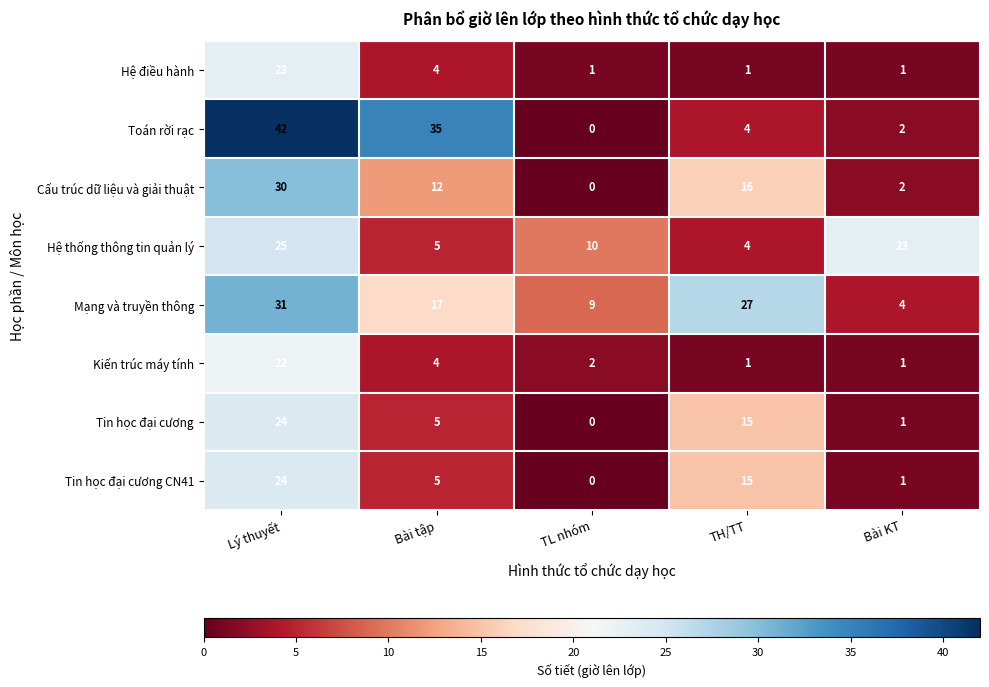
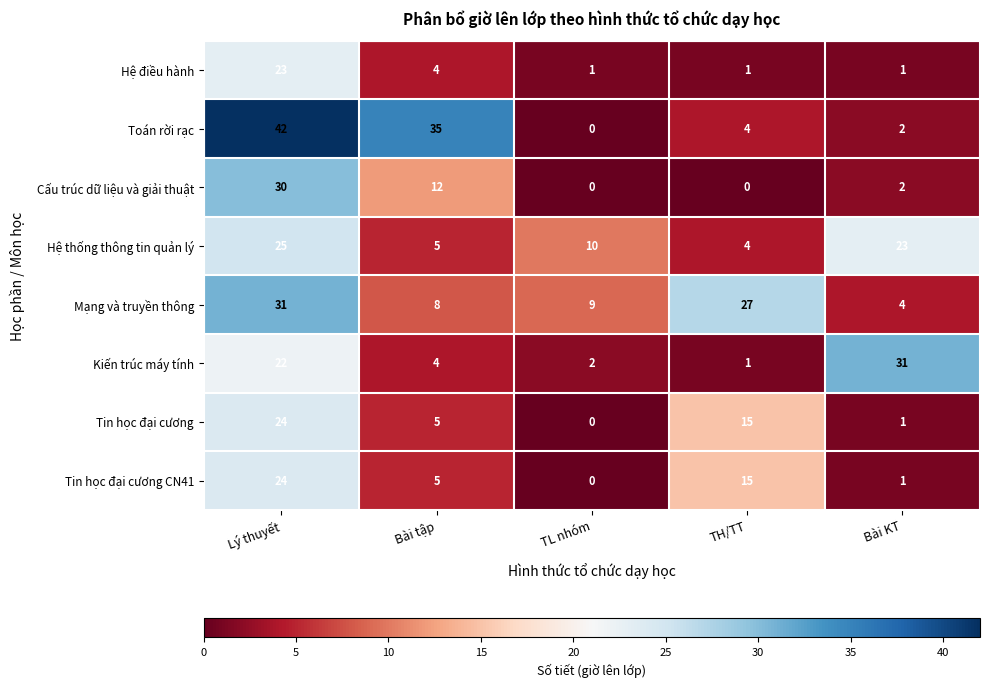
Cấu trúc dữ liệu và giải thuật, TH/TT: 16 -> 0
Mạng và truyền thông, Bài tập: 17 -> 8
Kiến trúc máy tính, Bài KT: 1 -> 31
